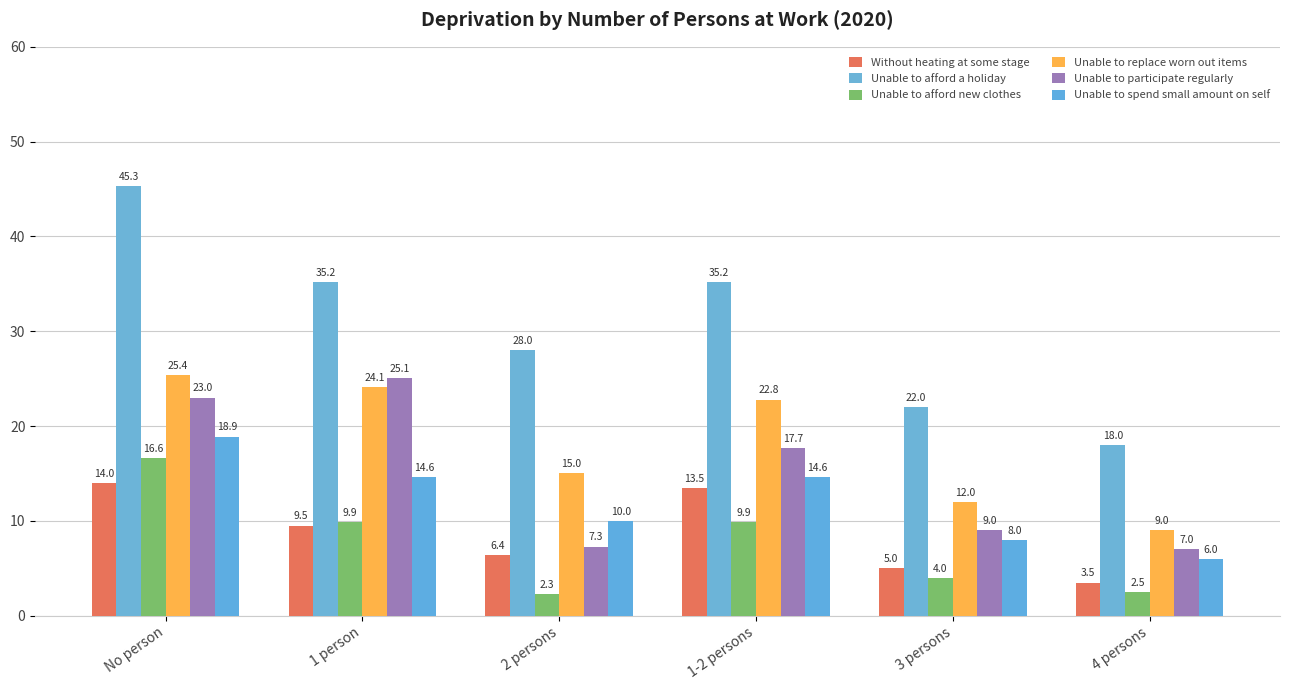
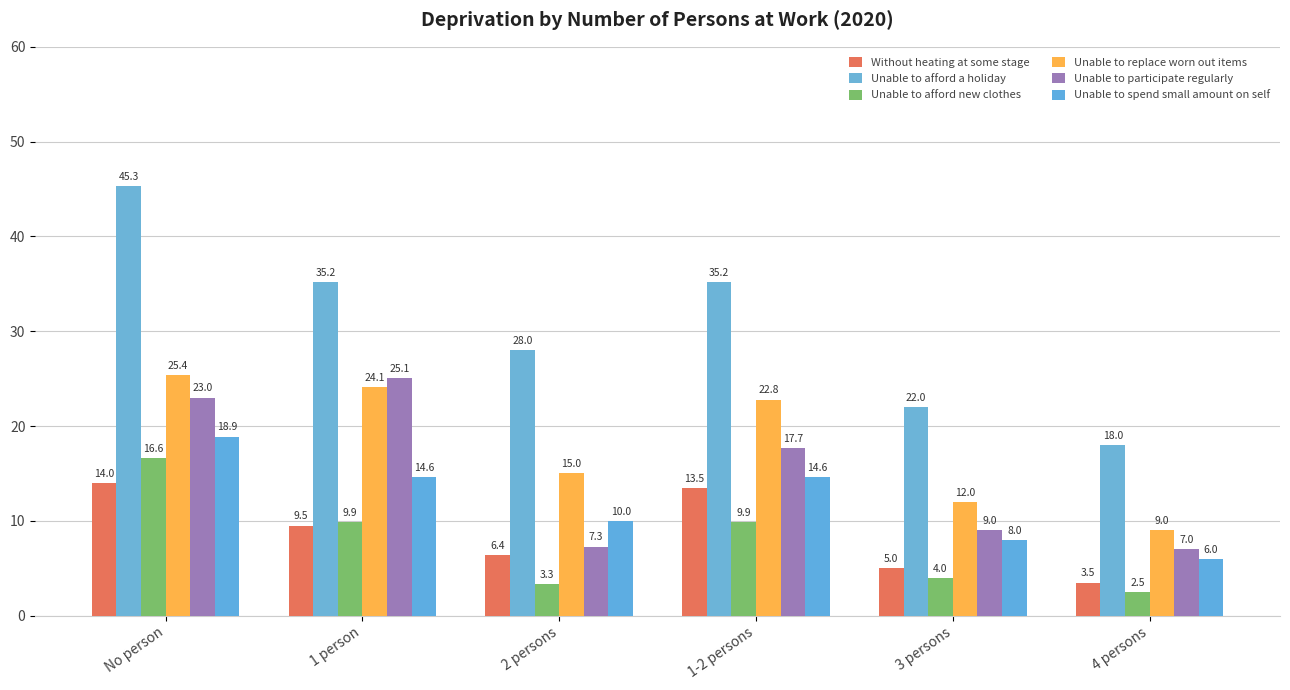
Unable to afford new clothes, 2 persons: 2.3 -> 3.3
